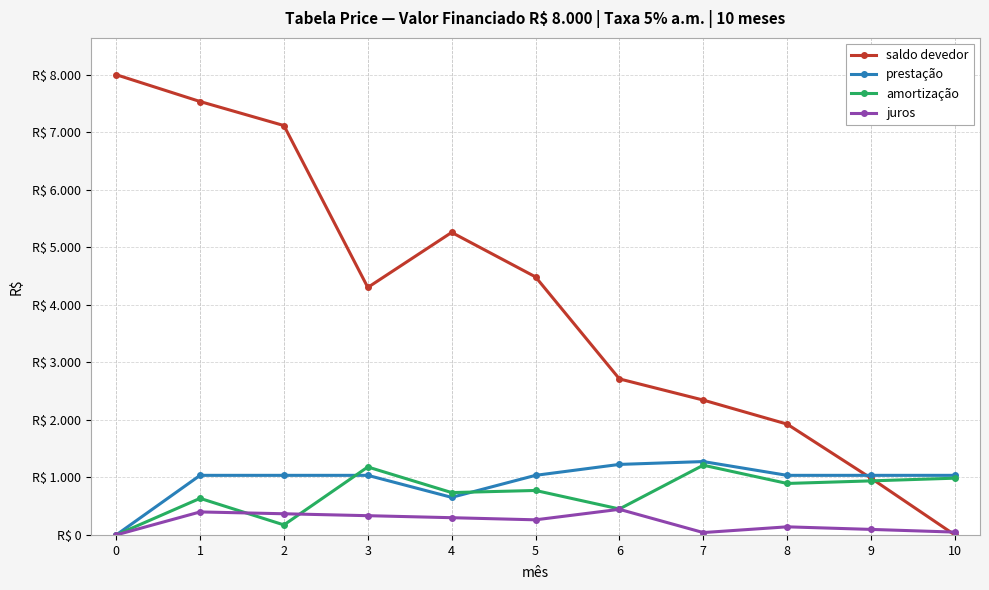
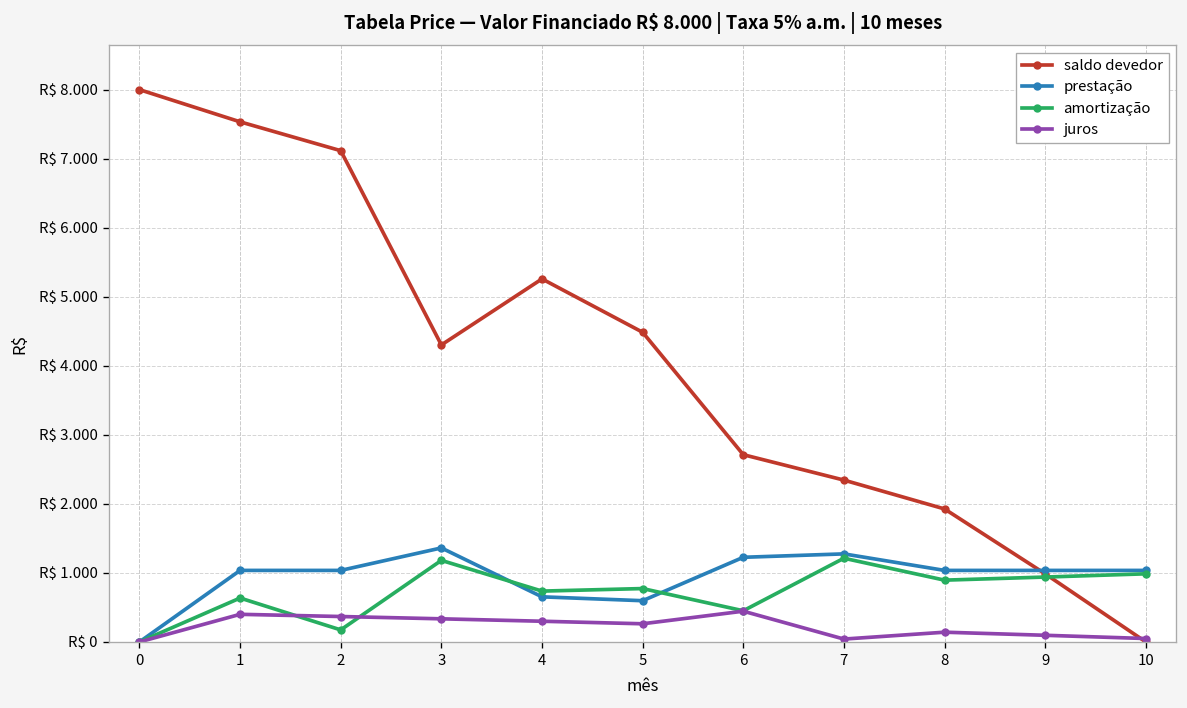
prestação, 3: R$ 1.0 -> R$ 1.4
prestação, 5: R$ 1.0 -> R$ 0.6
